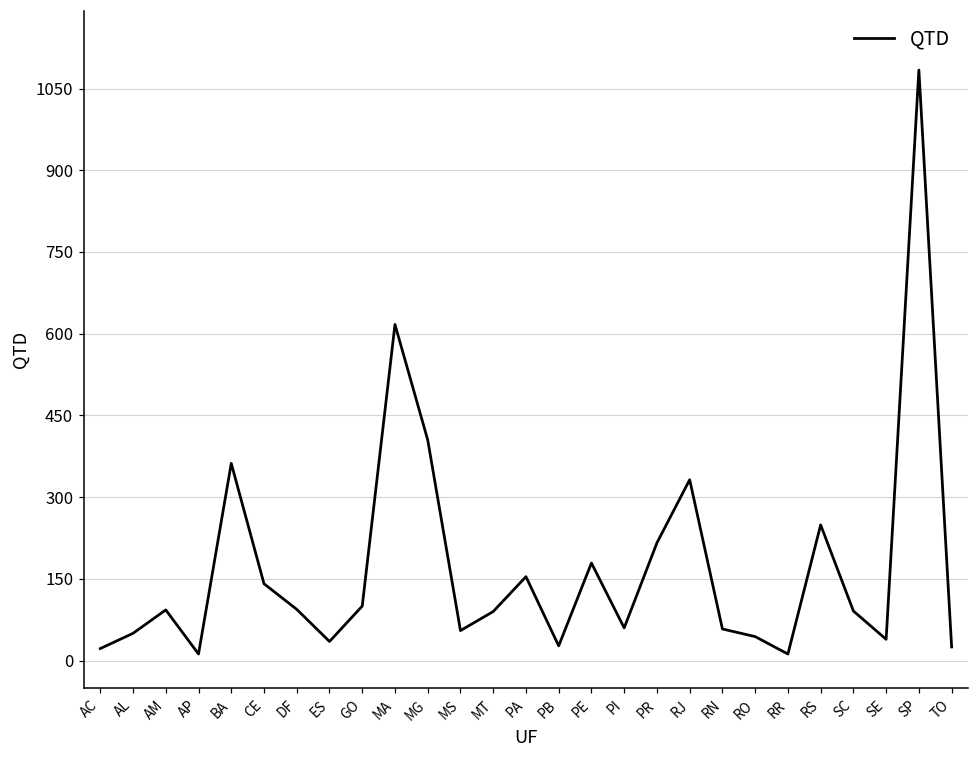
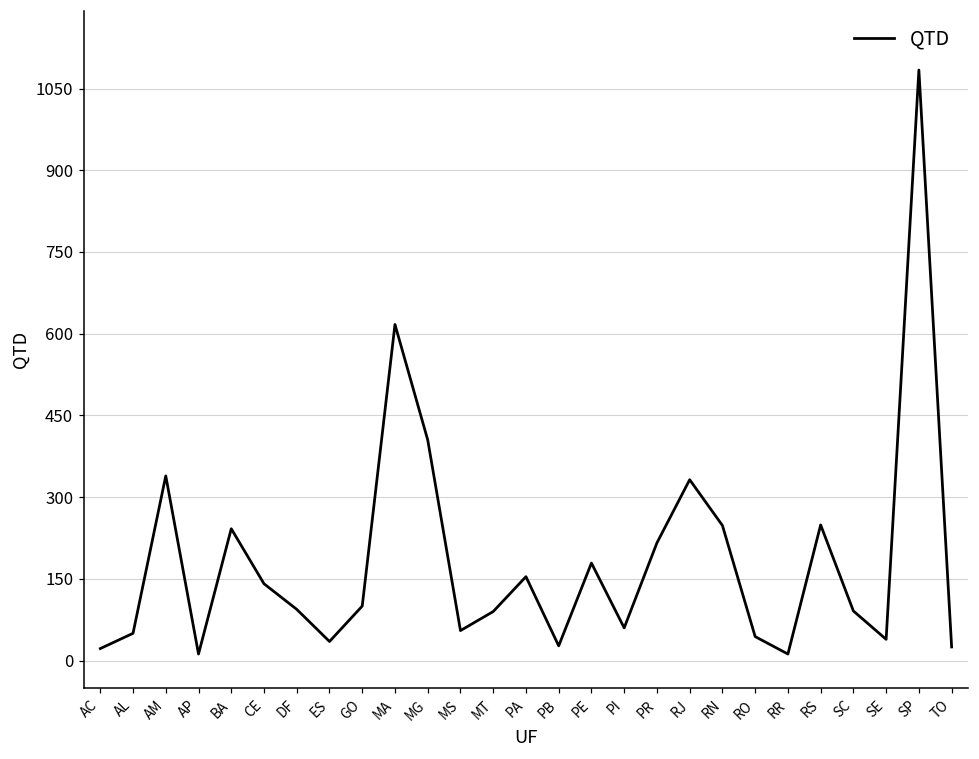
AM: 90 -> 340
BA: 360 -> 240
RN: 60 -> 250
